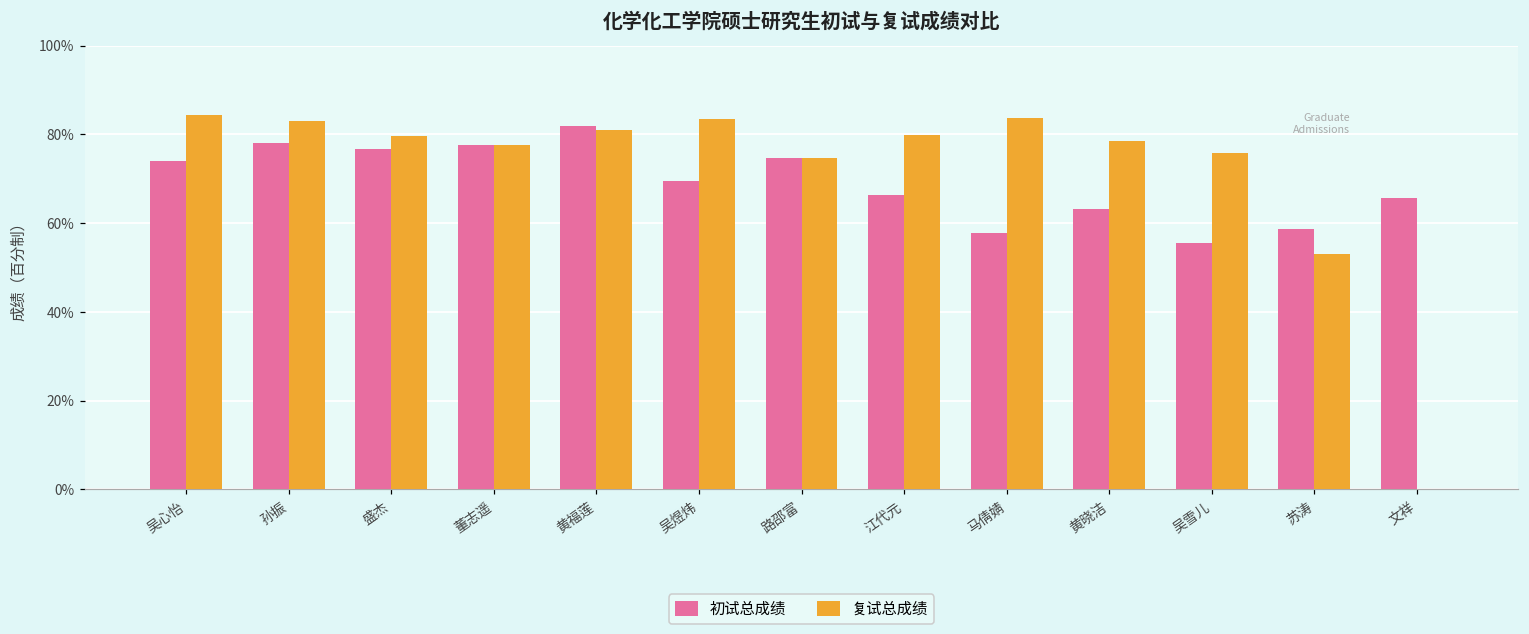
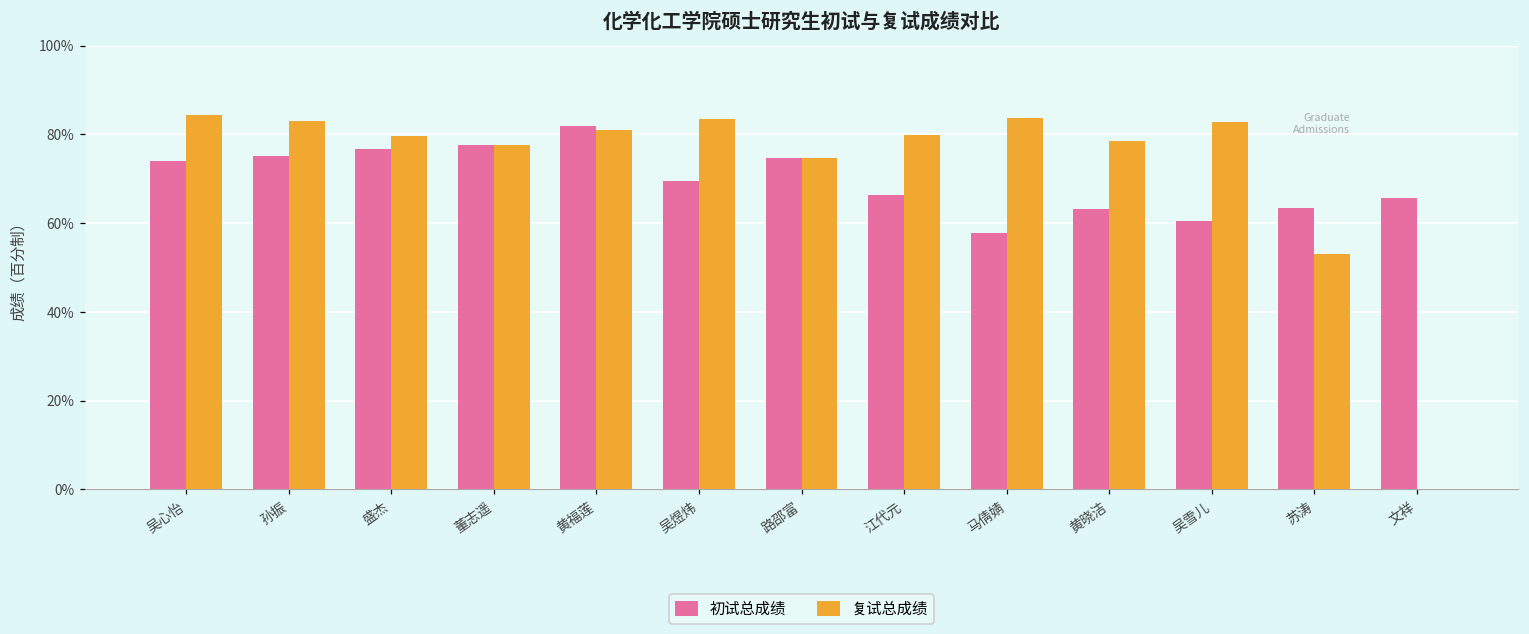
初试总成绩, 孙振: 78% -> 75%
初试总成绩, 吴雪儿: 56% -> 60%
复试总成绩, 吴雪儿: 76% -> 83%
初试总成绩, 苏涛: 59% -> 63%
